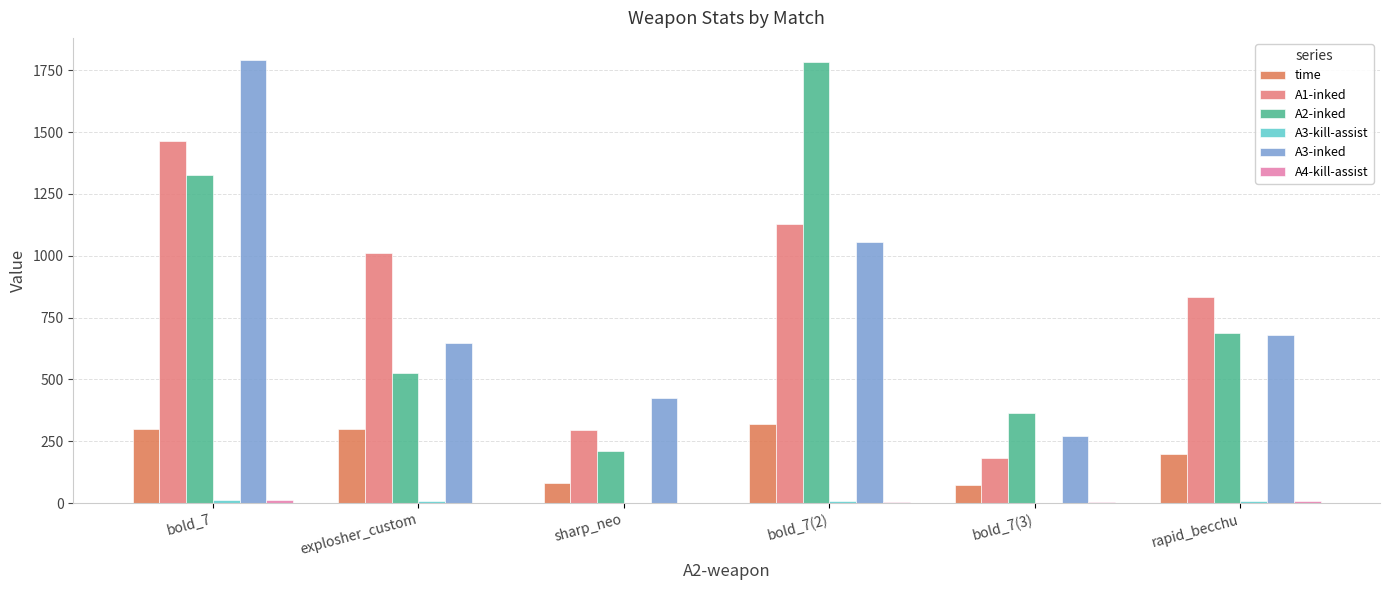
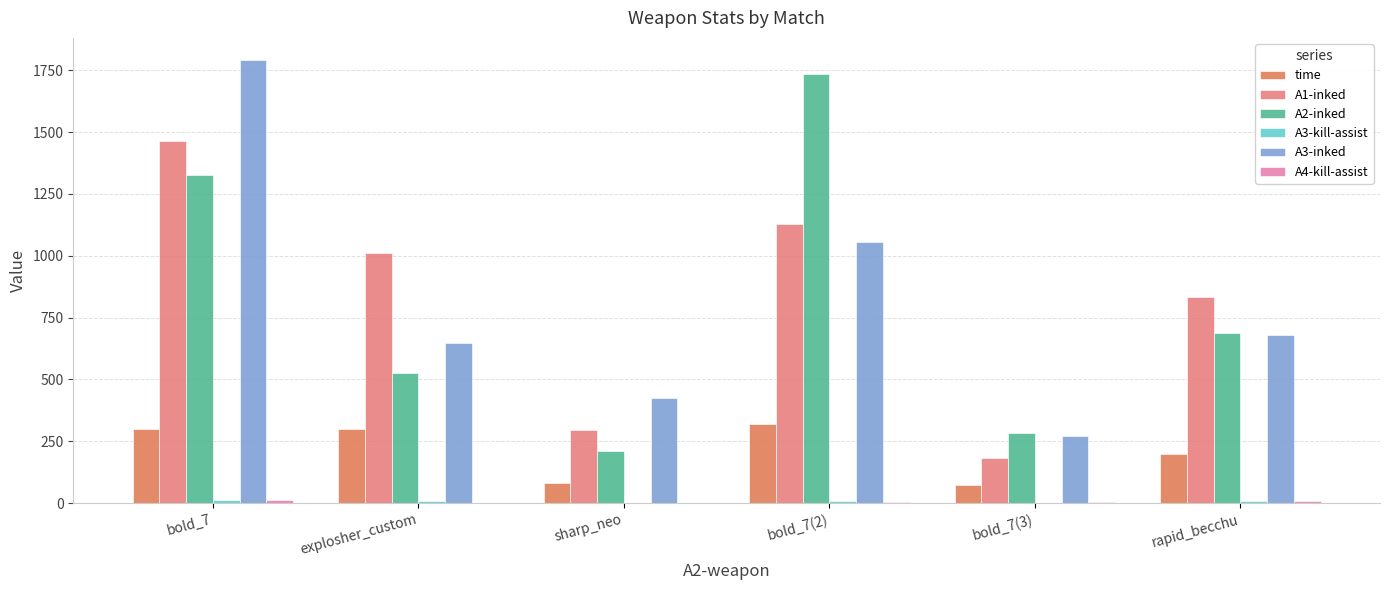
A2-inked, bold_7(2): 1780 -> 1740
A2-inked, bold_7(3): 360 -> 280
